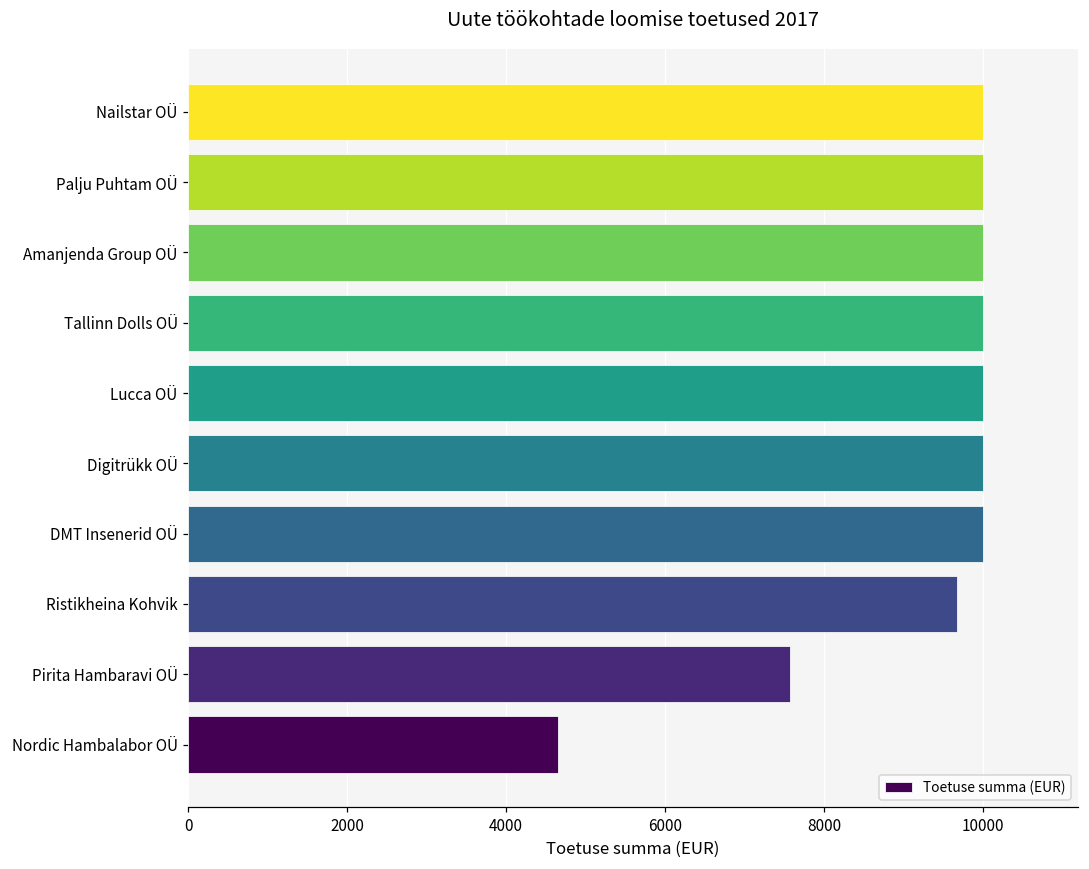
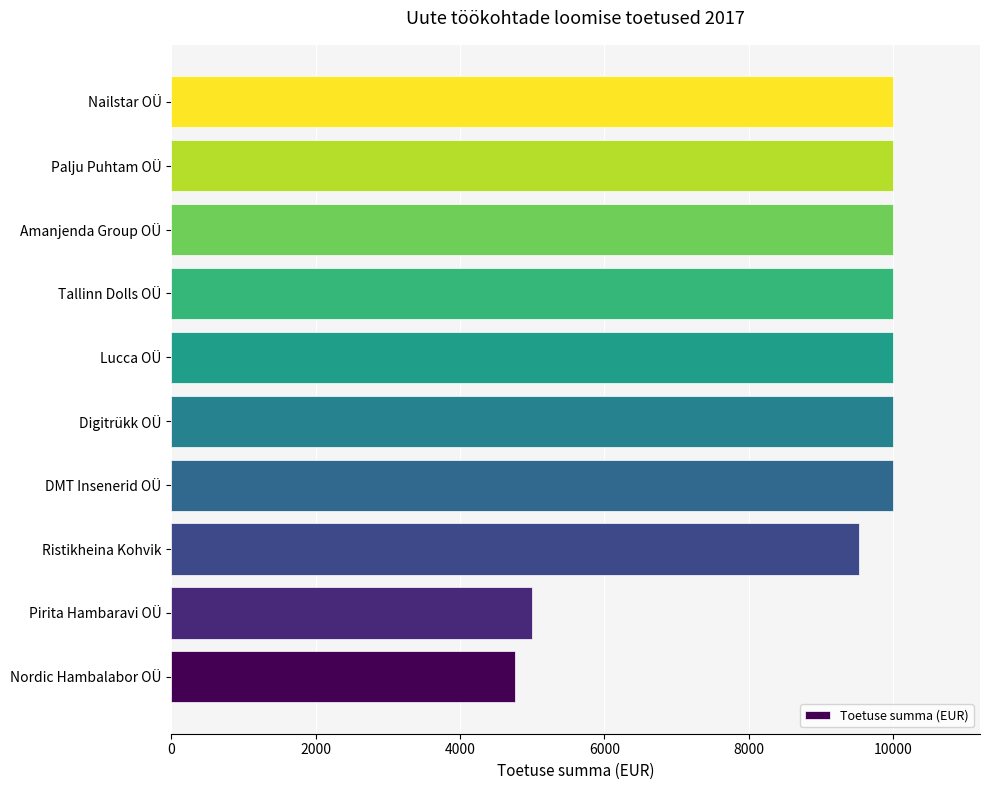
Ristikheina Kohvik: 9700 -> 9500
Pirita Hambaravi OÜ: 7600 -> 5000
Nordic Hambalabor OÜ: 4700 -> 4800
